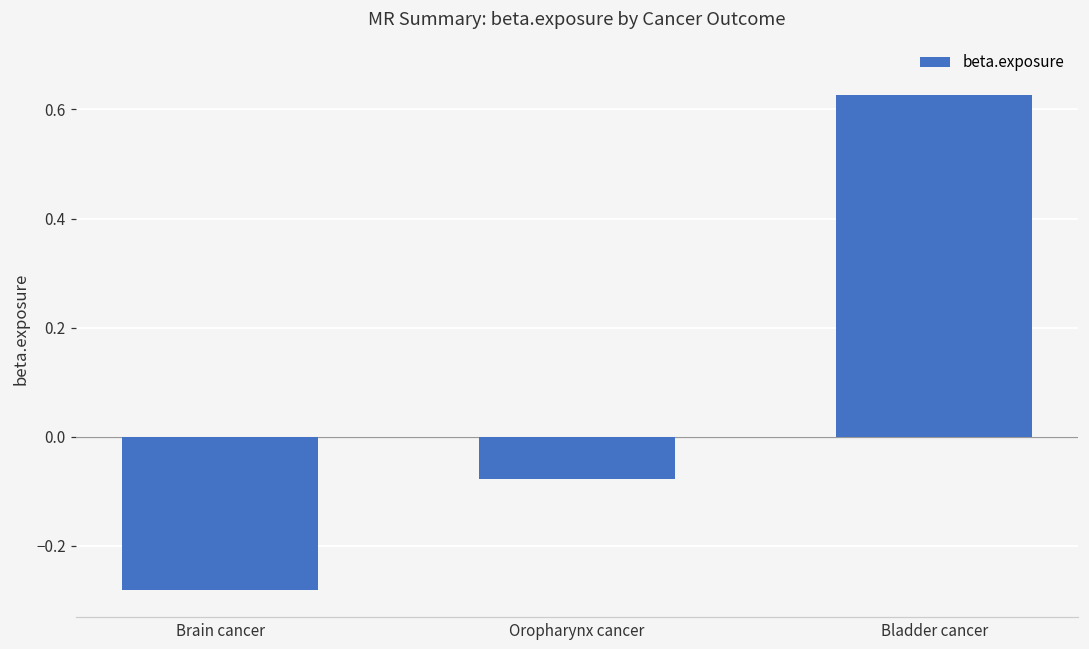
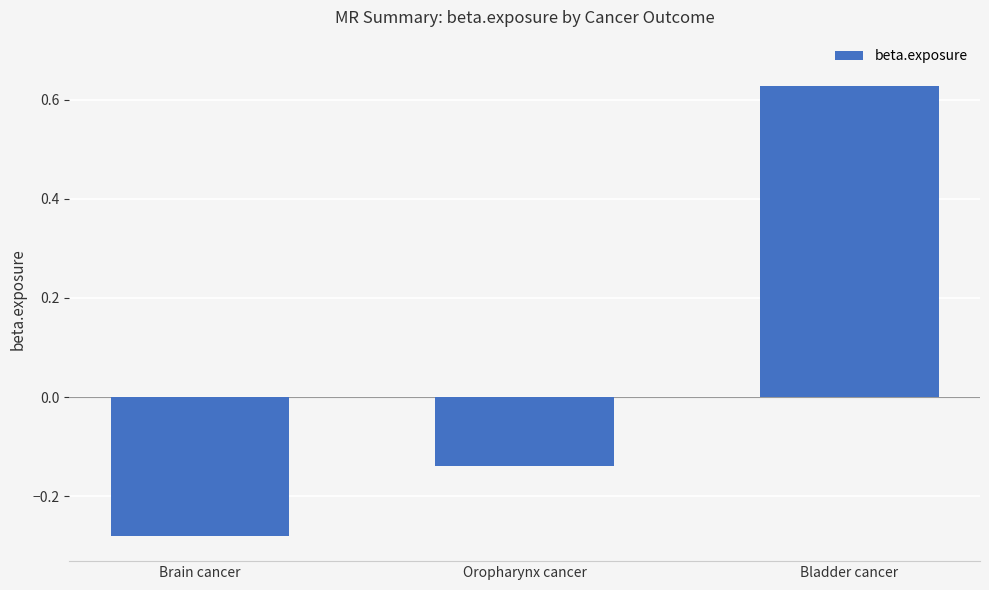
Oropharynx cancer: -0.08 -> -0.14
